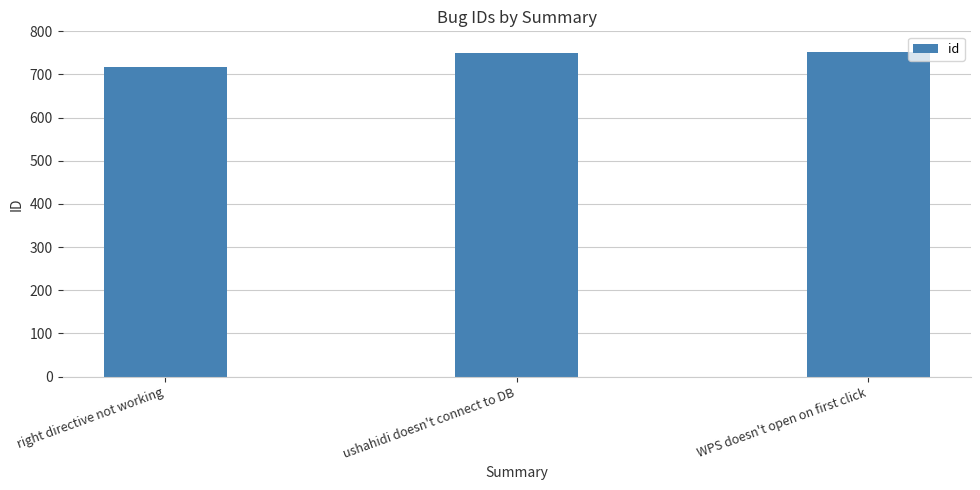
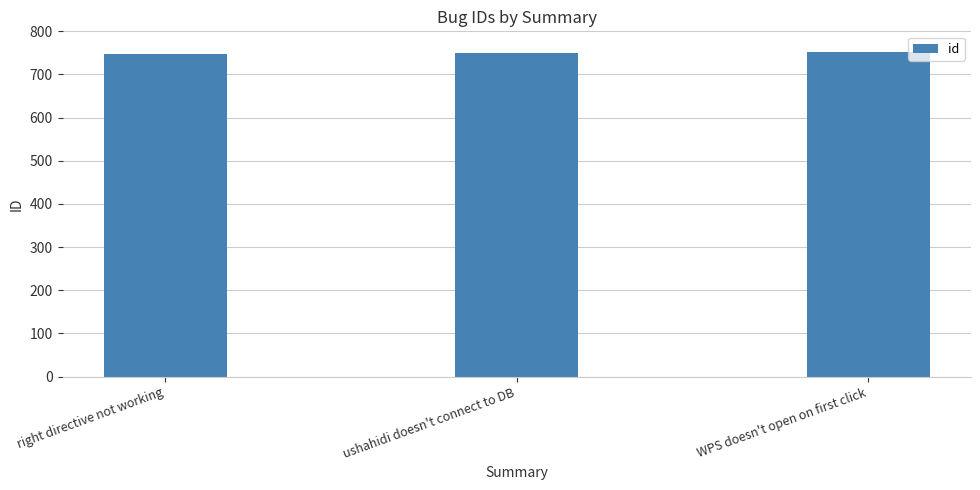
right directive not working: 720 -> 750
